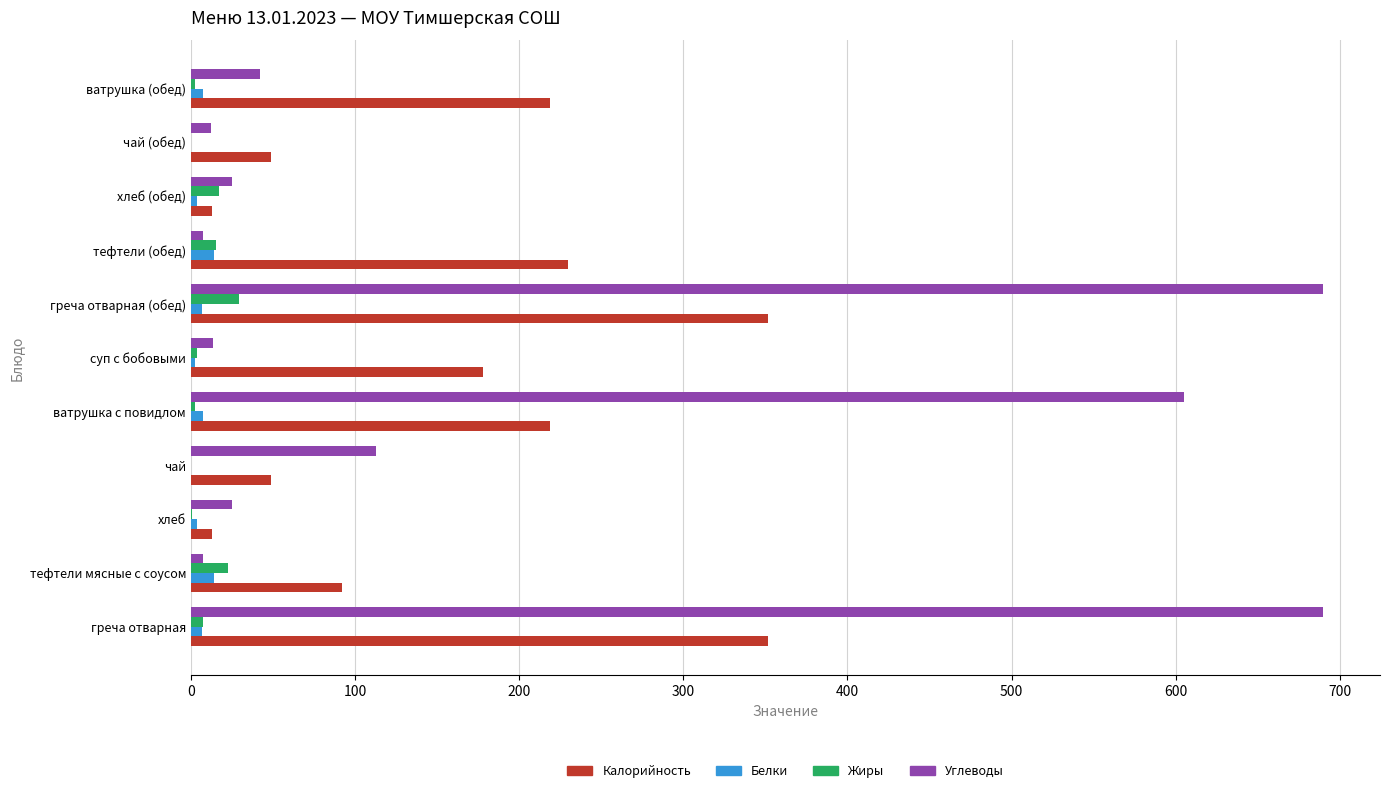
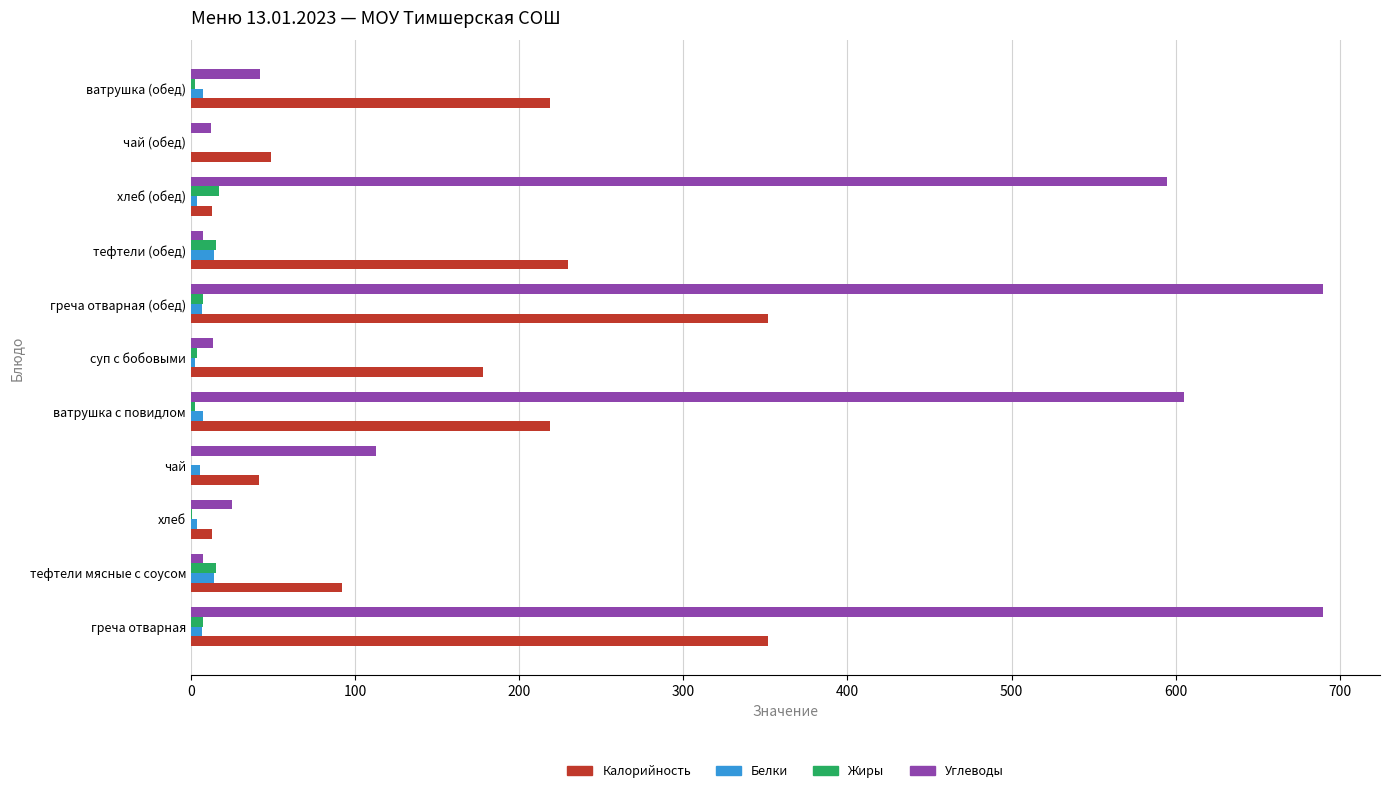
Углеводы, хлеб (обед): 25 -> 595
Жиры, греча отварная (обед): 29 -> 7
Белки, чай: 0 -> 5
Калорийность, чай: 49 -> 42
Жиры, тефтели мясные с соусом: 22 -> 15
